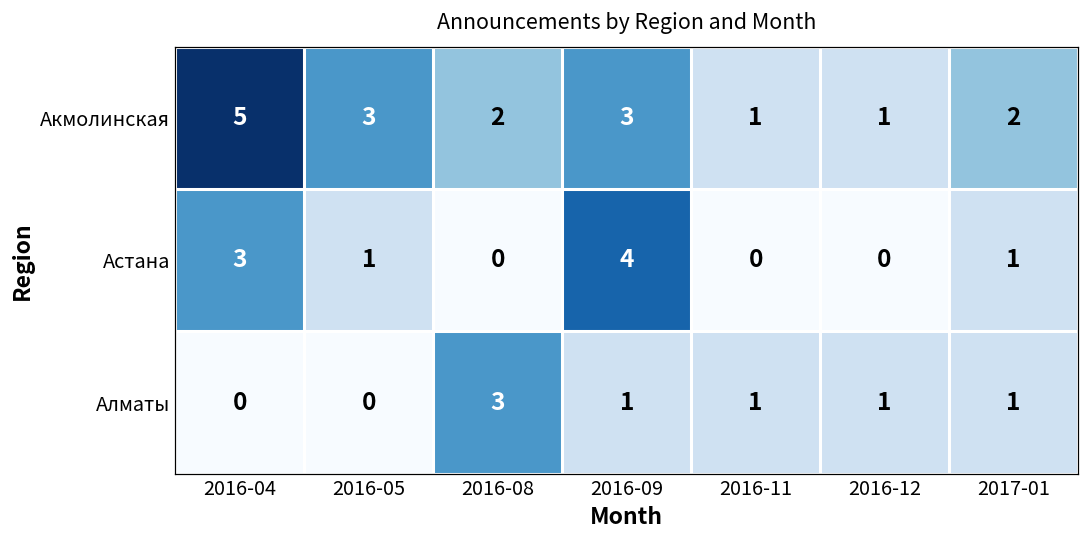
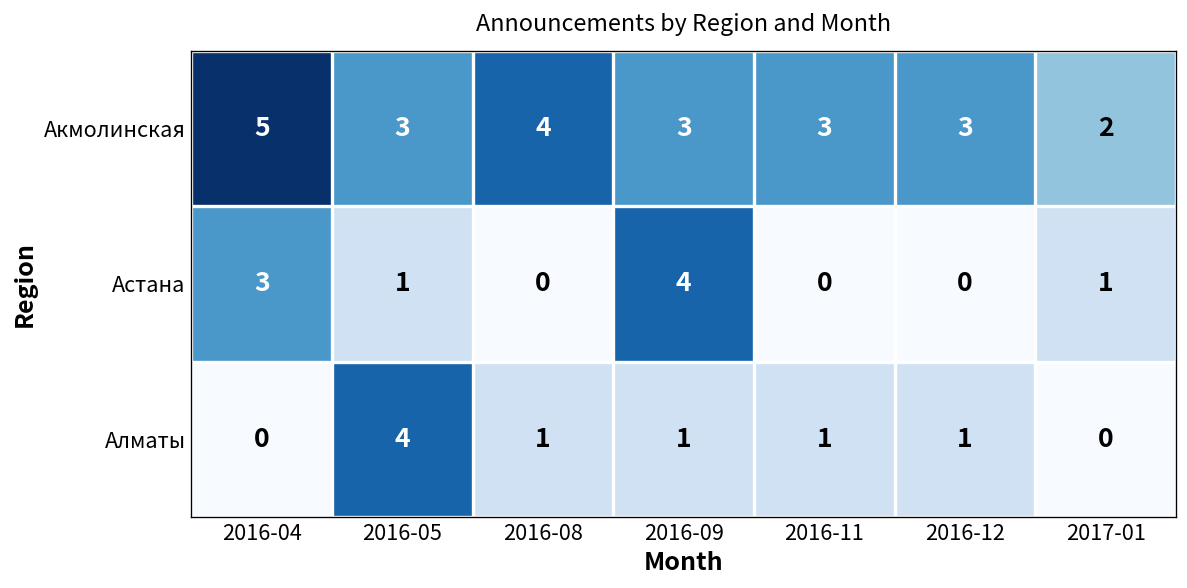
Акмолинская, 2016-08: 2 -> 4
Акмолинская, 2016-11: 1 -> 3
Акмолинская, 2016-12: 1 -> 3
Алматы, 2016-05: 0 -> 4
Алматы, 2016-08: 3 -> 1
Алматы, 2017-01: 1 -> 0
